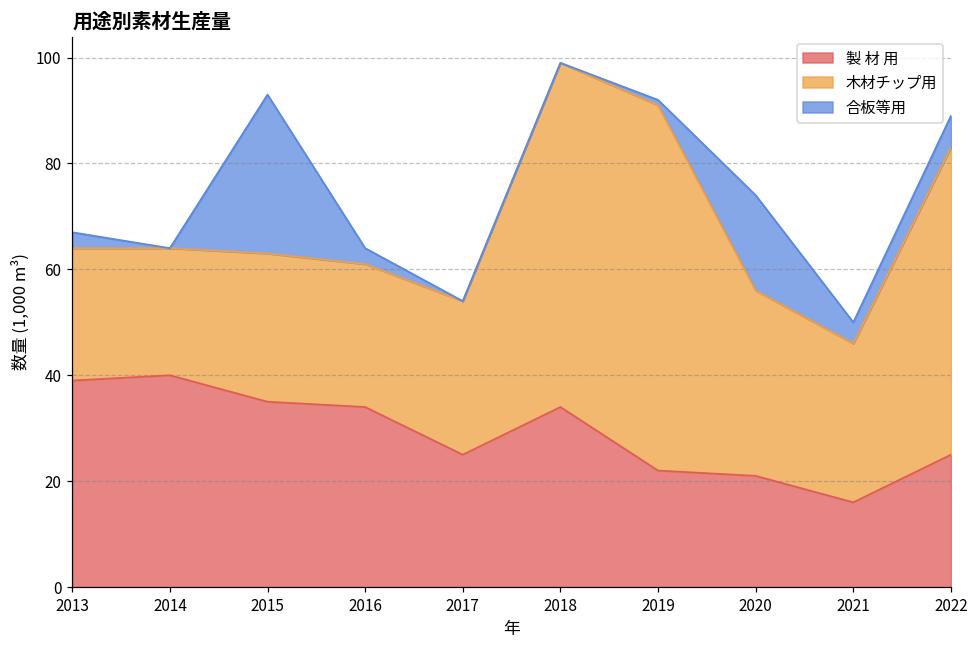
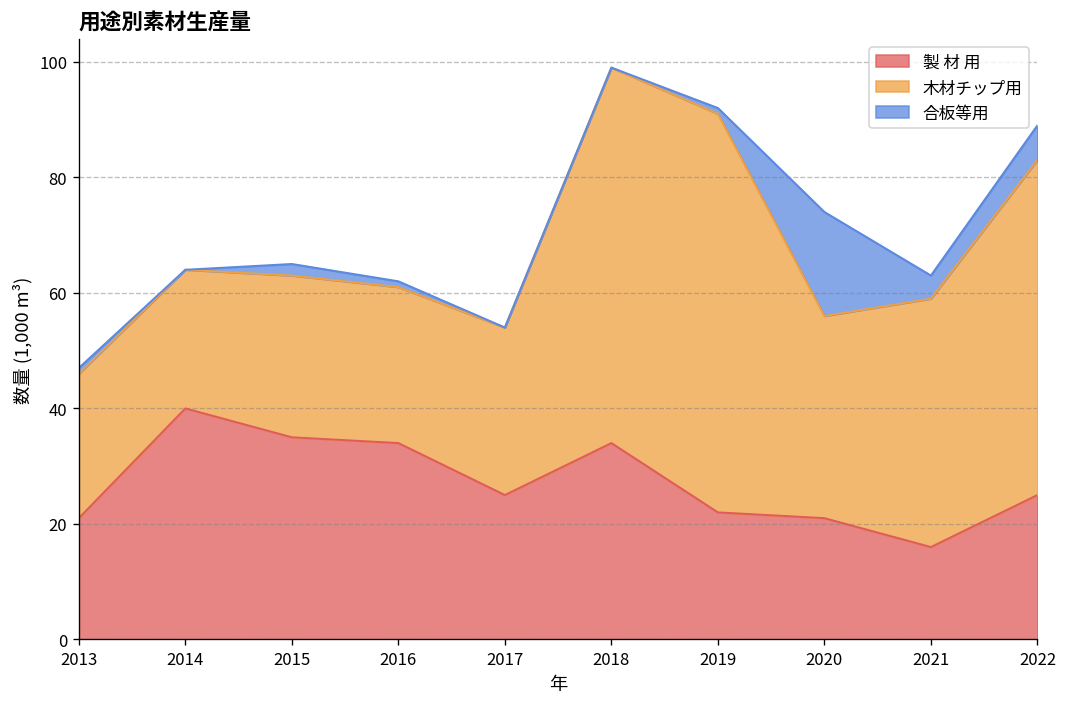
製 材 用, 2013: 39 -> 21
合板等用, 2013: 3 -> 1
合板等用, 2015: 30 -> 2
合板等用, 2016: 3 -> 1
木材チップ用, 2021: 30 -> 43
